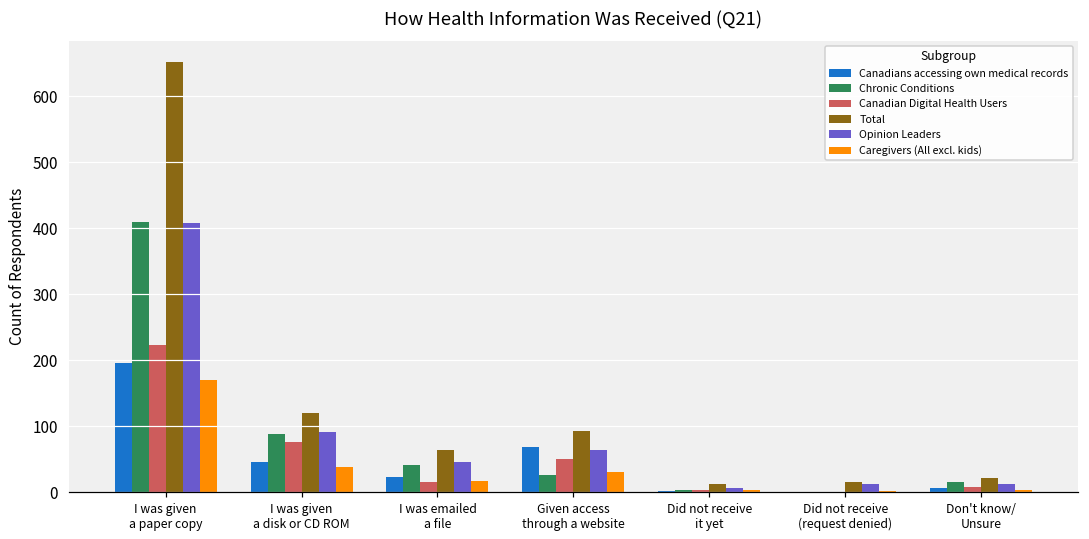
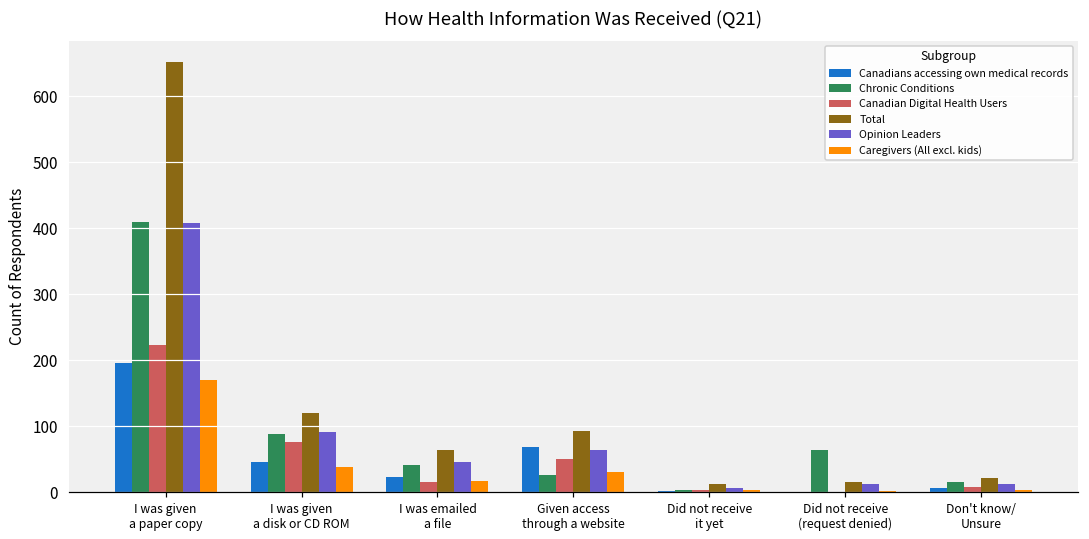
Chronic Conditions, Did not receive (request denied): 0 -> 60
